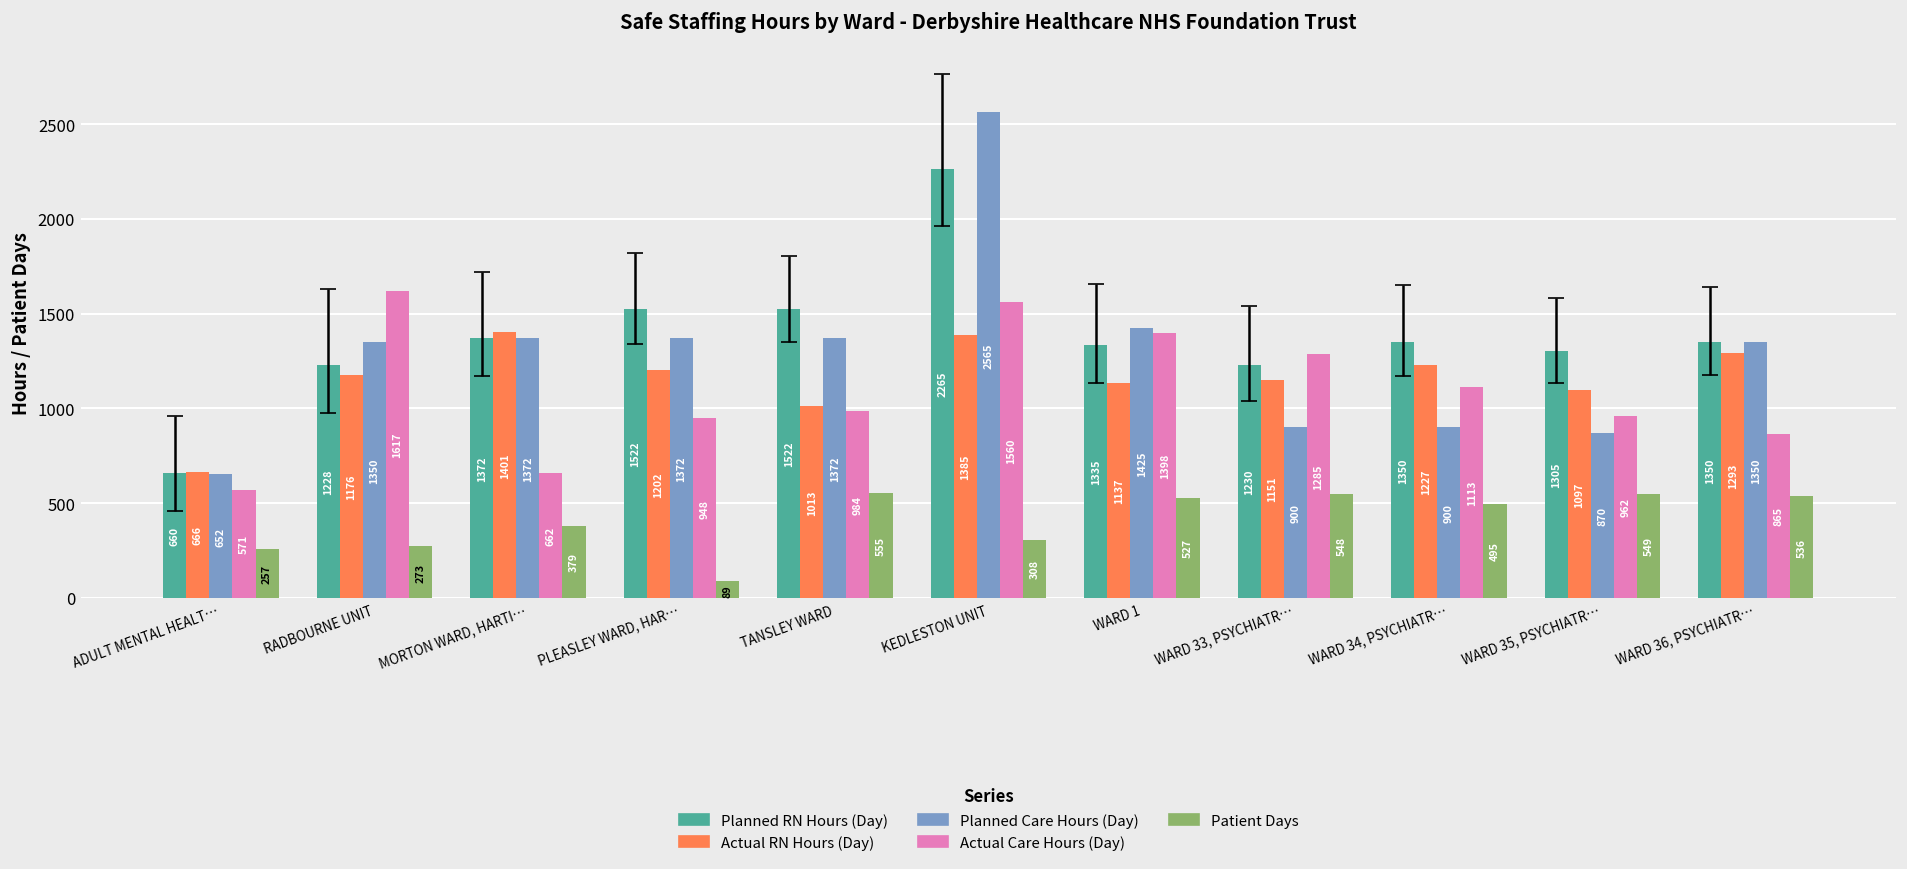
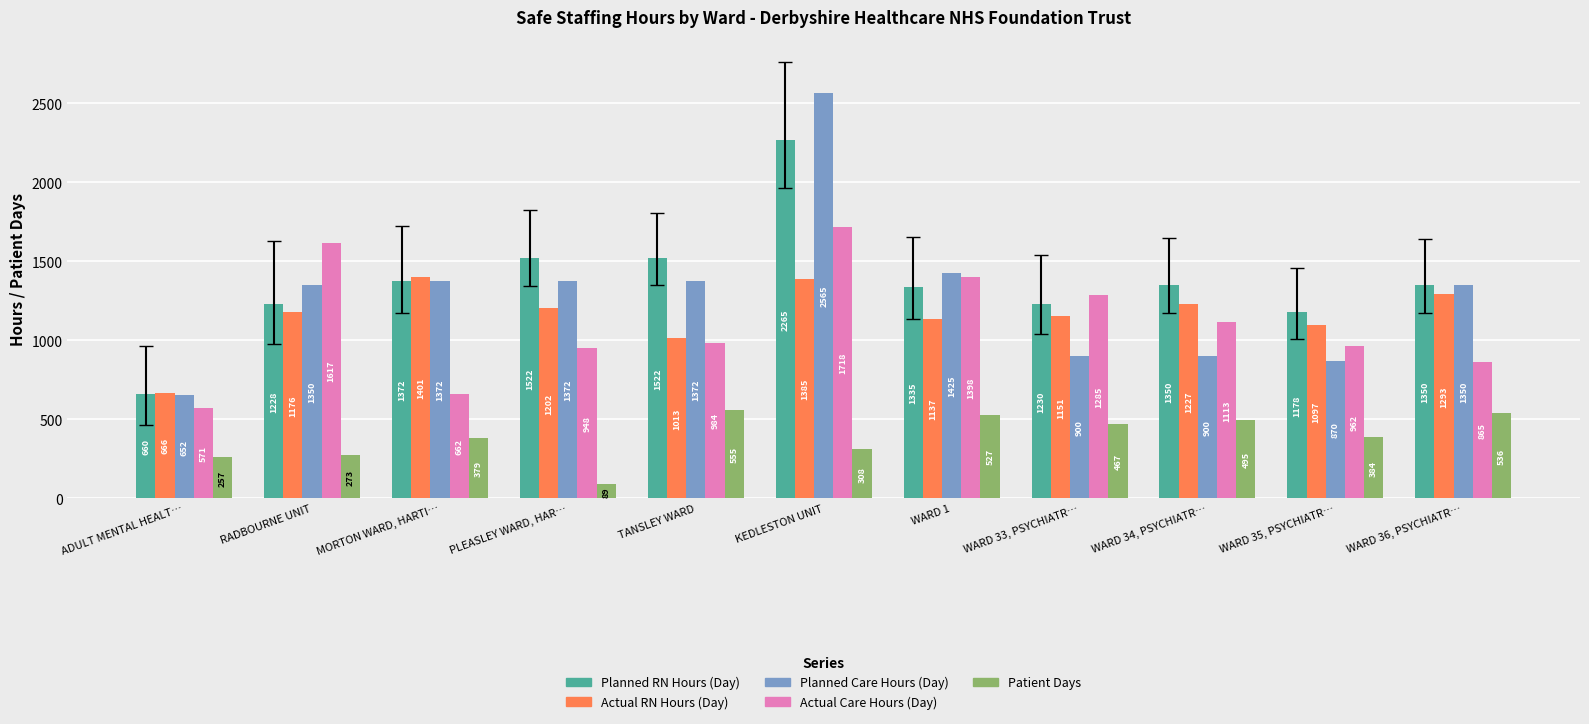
Actual Care Hours (Day), KEDLESTON UNIT: 1560 -> 1718
Patient Days, WARD 33, PSYCHIATR…: 548 -> 467
Planned RN Hours (Day), WARD 35, PSYCHIATR…: 1305 -> 1178
Patient Days, WARD 35, PSYCHIATR…: 549 -> 384
